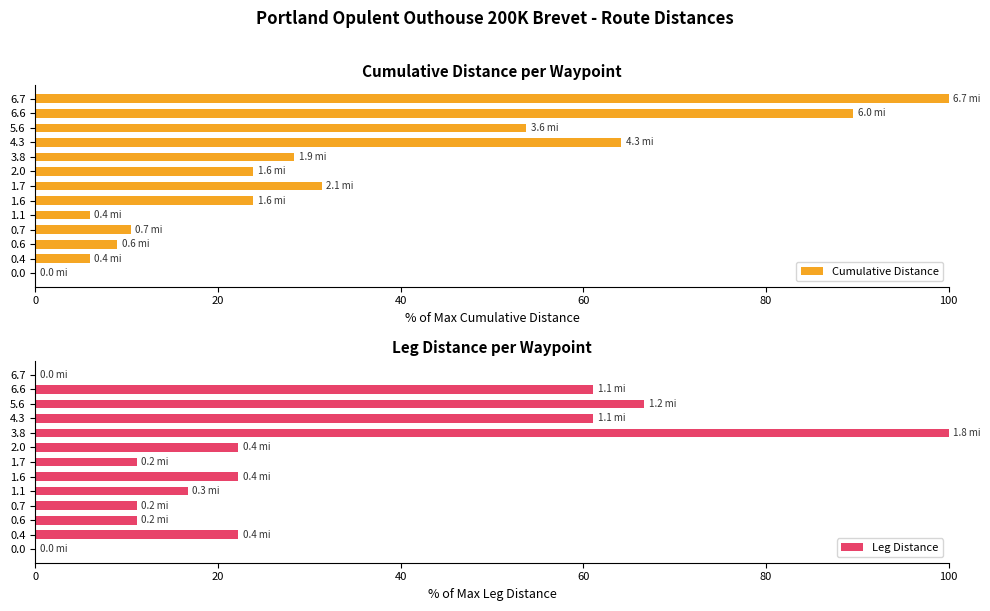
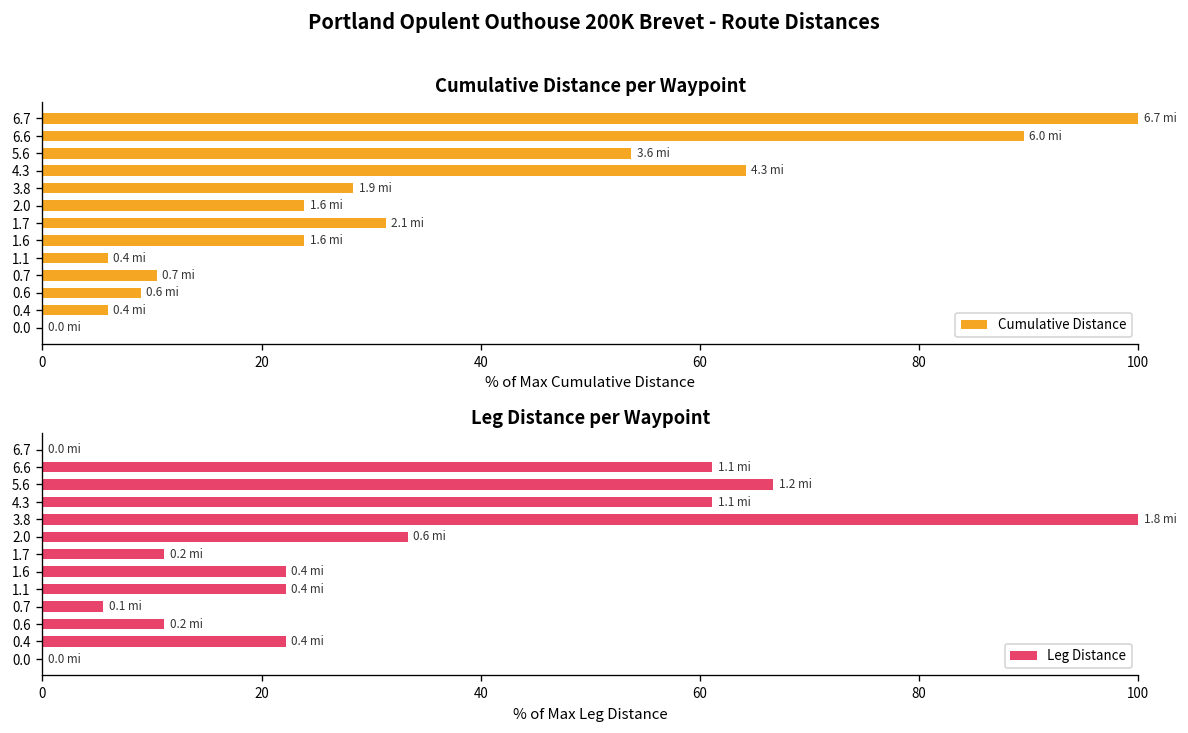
Leg Distance per Waypoint, 2.0: 0.4 -> 0.6
Leg Distance per Waypoint, 1.1: 0.3 -> 0.4
Leg Distance per Waypoint, 0.7: 0.2 -> 0.1
